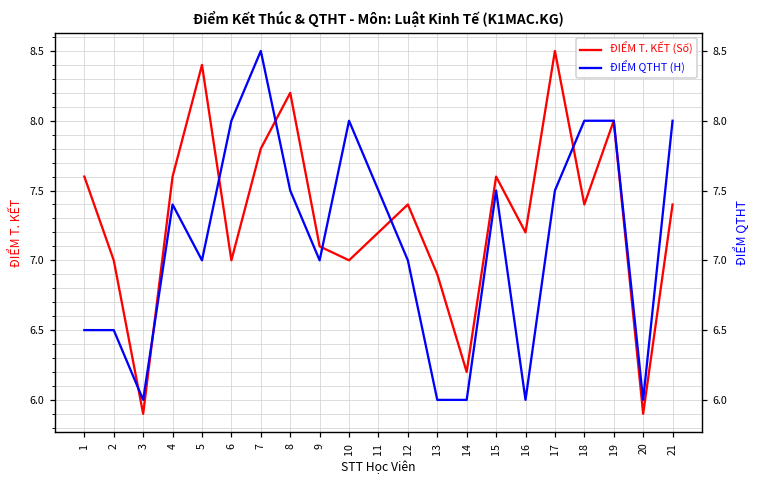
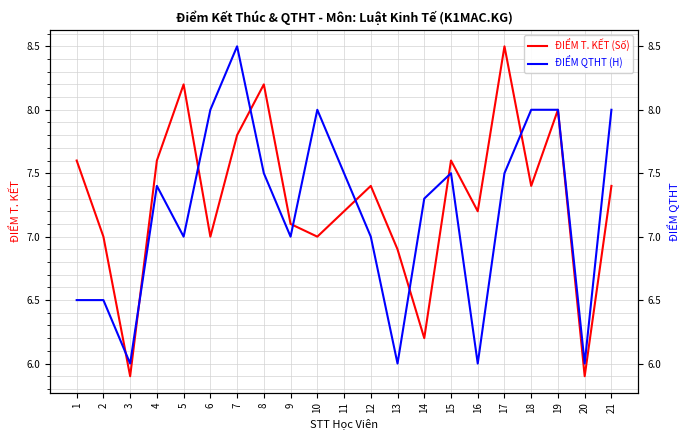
ĐIỂM T. KẾT (Số), 5: 8.4 -> 8.2
ĐIỂM QTHT (H), 14: 6.0 -> 7.3
